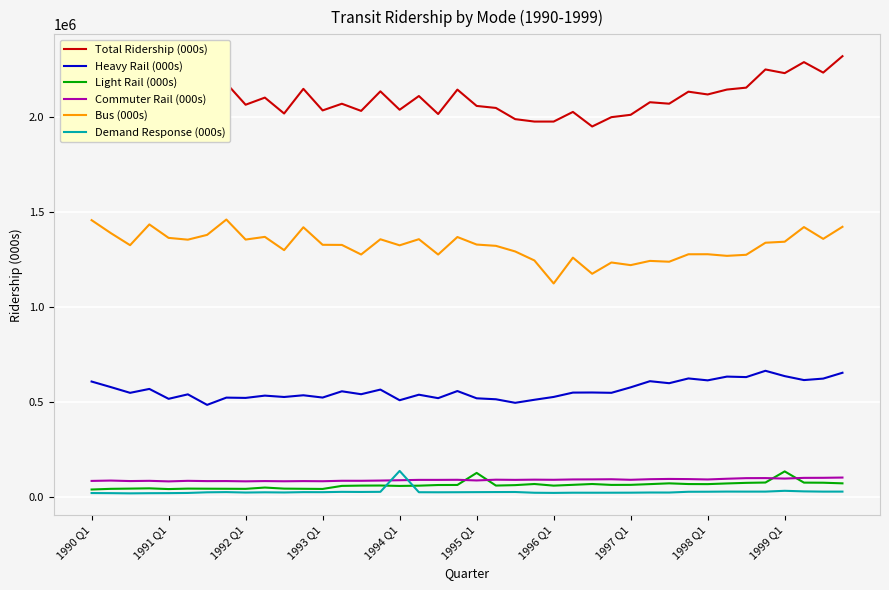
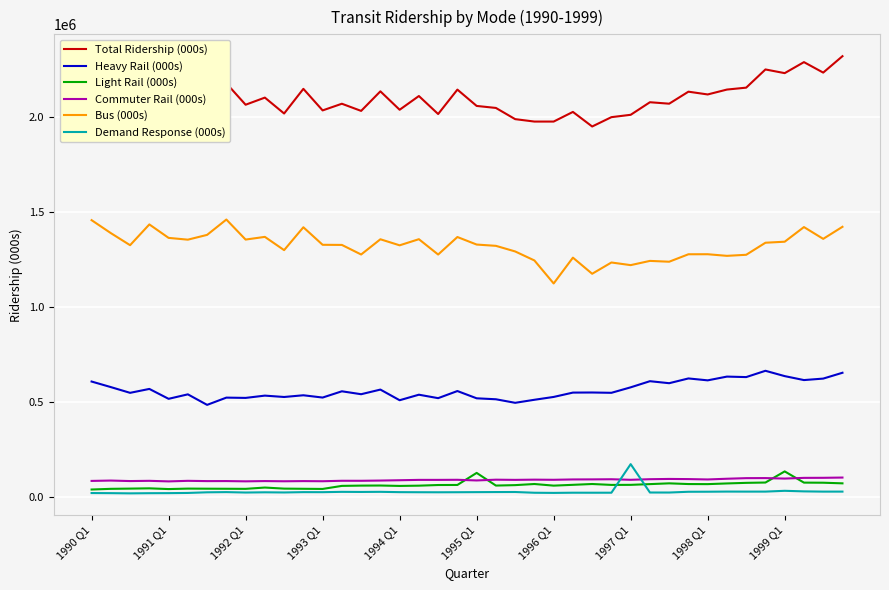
Demand Response (000s), 1994 Q1: 130000 -> 20000
Demand Response (000s), 1997 Q1: 20000 -> 170000
